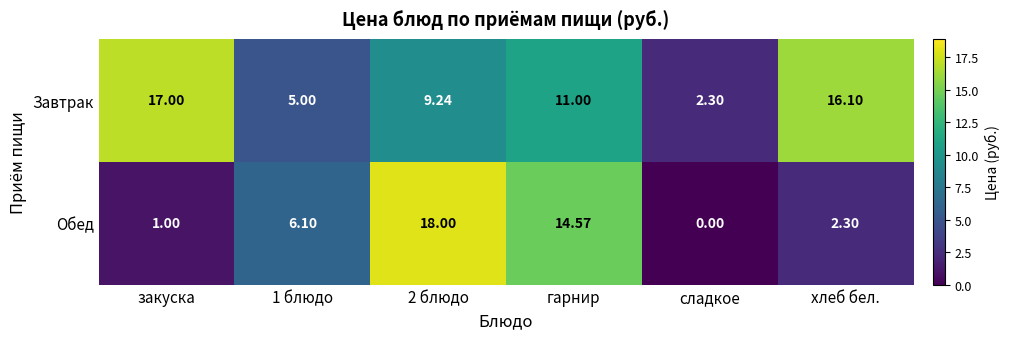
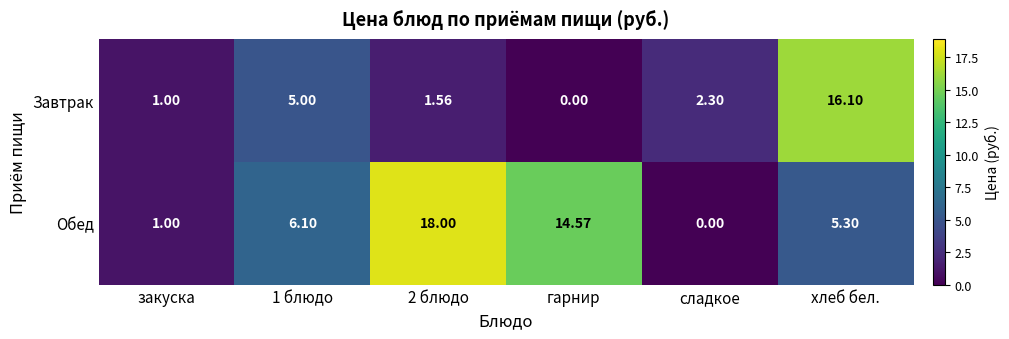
Завтрак, закуска: 17.00 -> 1.00
Завтрак, 2 блюдо: 9.24 -> 1.56
Завтрак, гарнир: 11.00 -> 0.00
Обед, хлеб бел.: 2.30 -> 5.30
